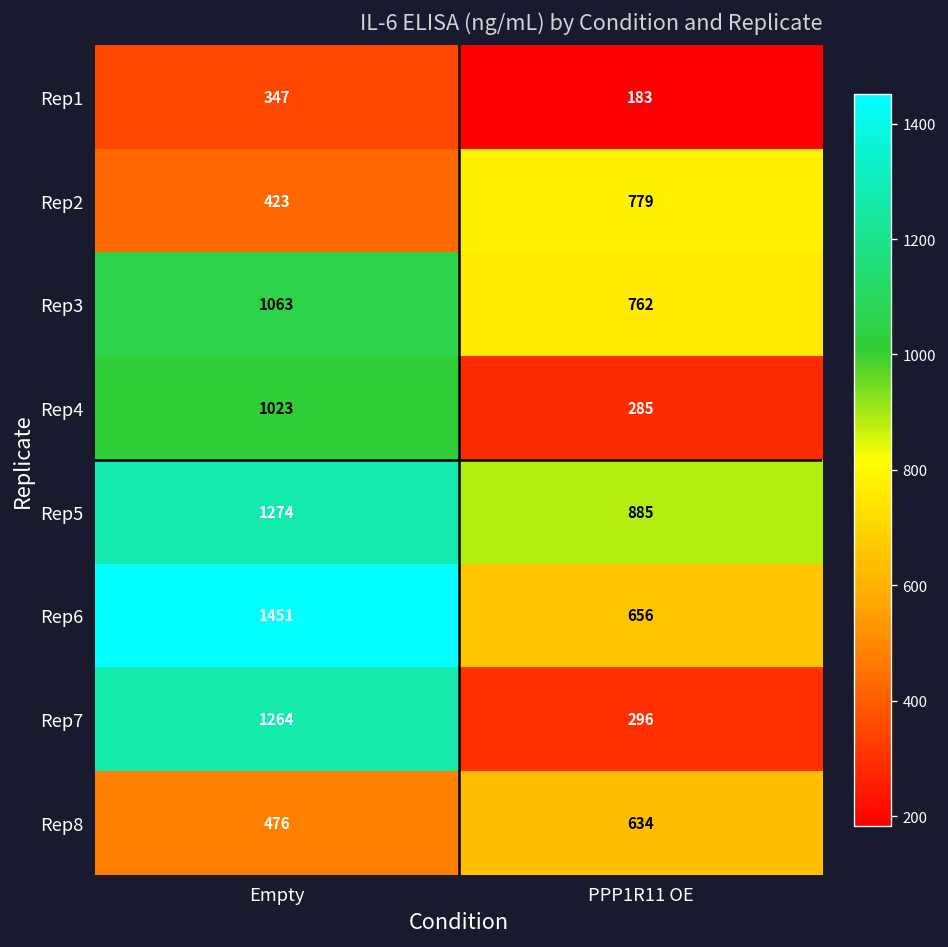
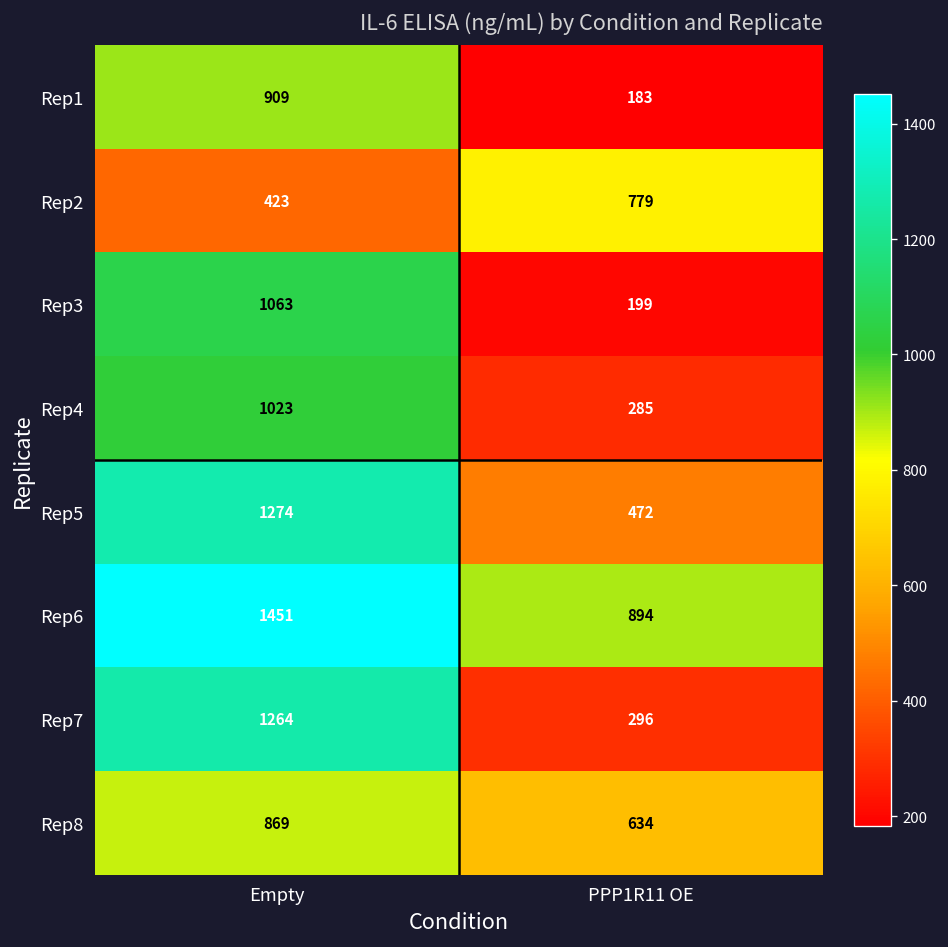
Rep1, Empty: 347 -> 909
Rep3, PPP1R11 OE: 762 -> 199
Rep5, PPP1R11 OE: 885 -> 472
Rep6, PPP1R11 OE: 656 -> 894
Rep8, Empty: 476 -> 869
